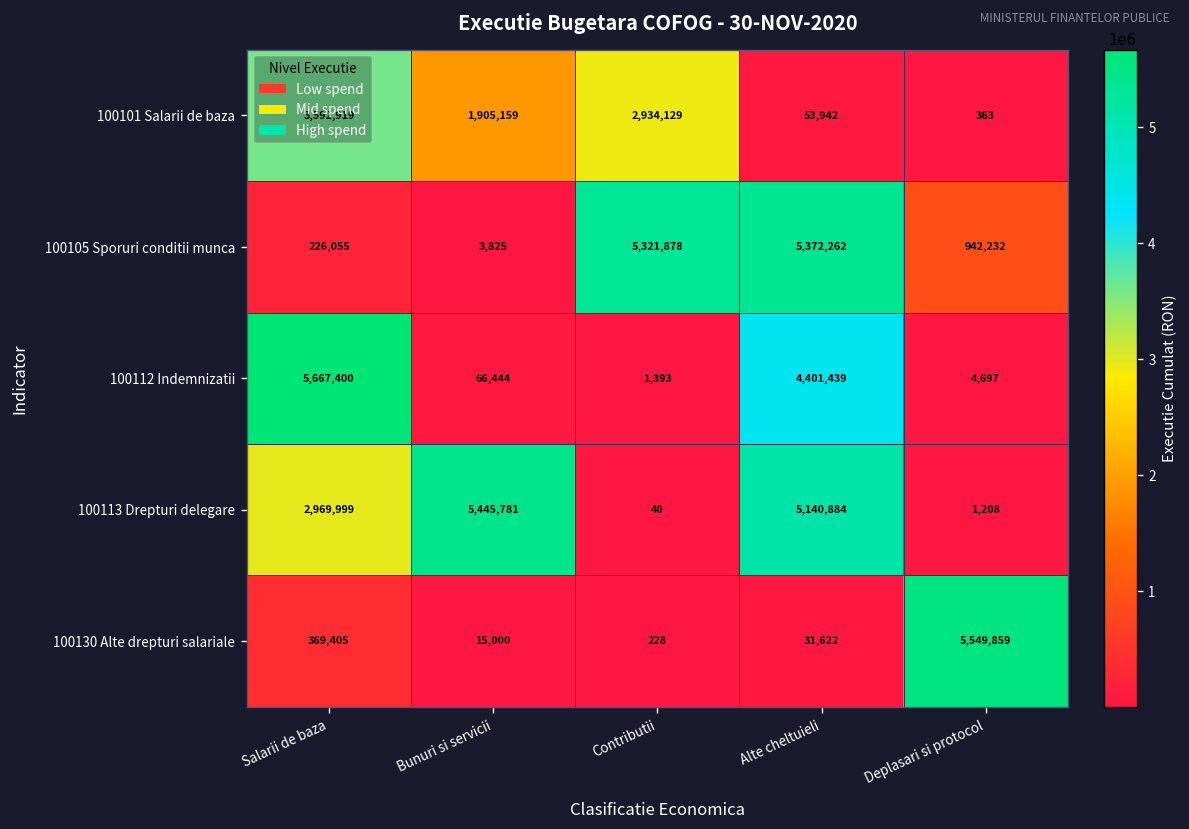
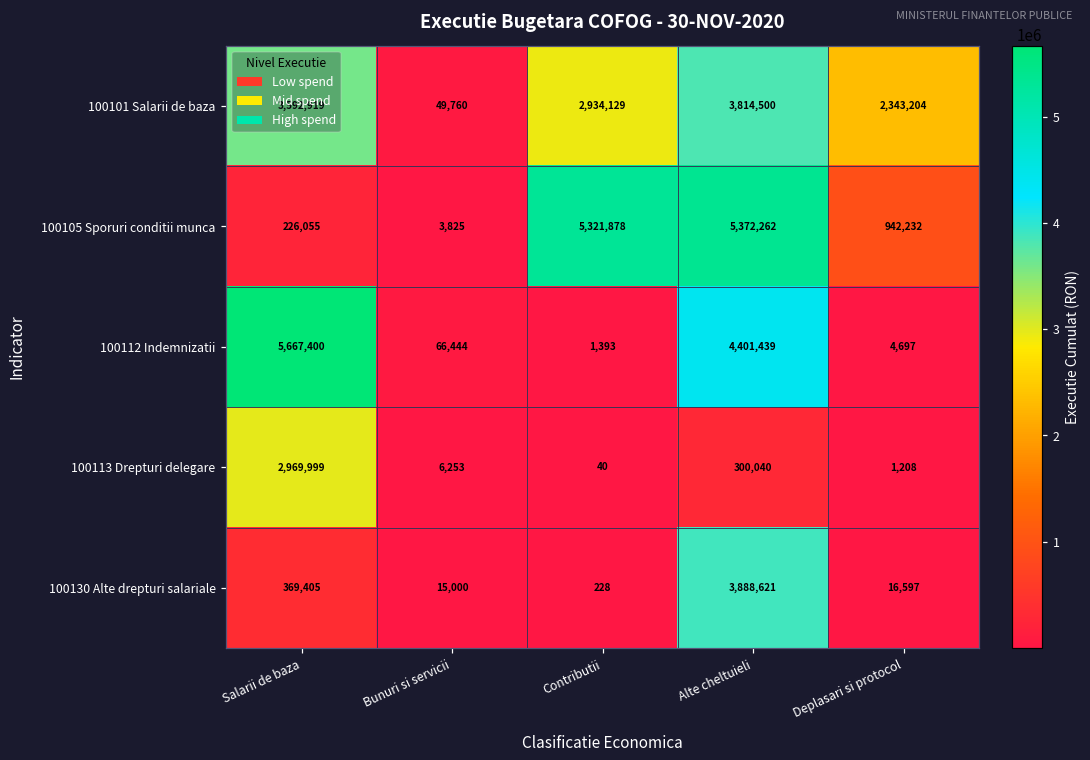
100101 Salarii de baza, Bunuri si servicii: 1,905,159 -> 49,760
100101 Salarii de baza, Alte cheltuieli: 53,942 -> 3,814,500
100101 Salarii de baza, Deplasari si protocol: 363 -> 2,343,204
100113 Drepturi delegare, Bunuri si servicii: 5,445,781 -> 6,253
100113 Drepturi delegare, Alte cheltuieli: 5,140,884 -> 300,040
100130 Alte drepturi salariale, Alte cheltuieli: 31,622 -> 3,888,621
100130 Alte drepturi salariale, Deplasari si protocol: 5,549,859 -> 16,597
